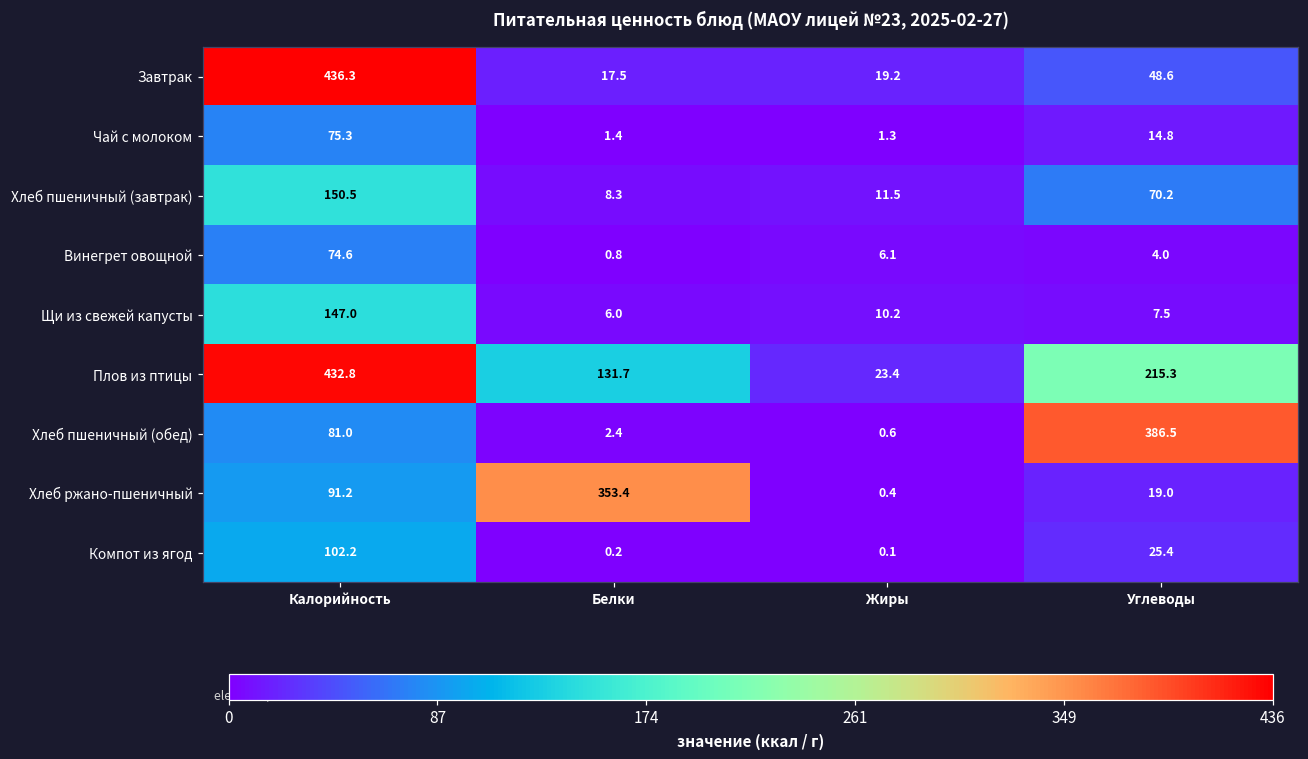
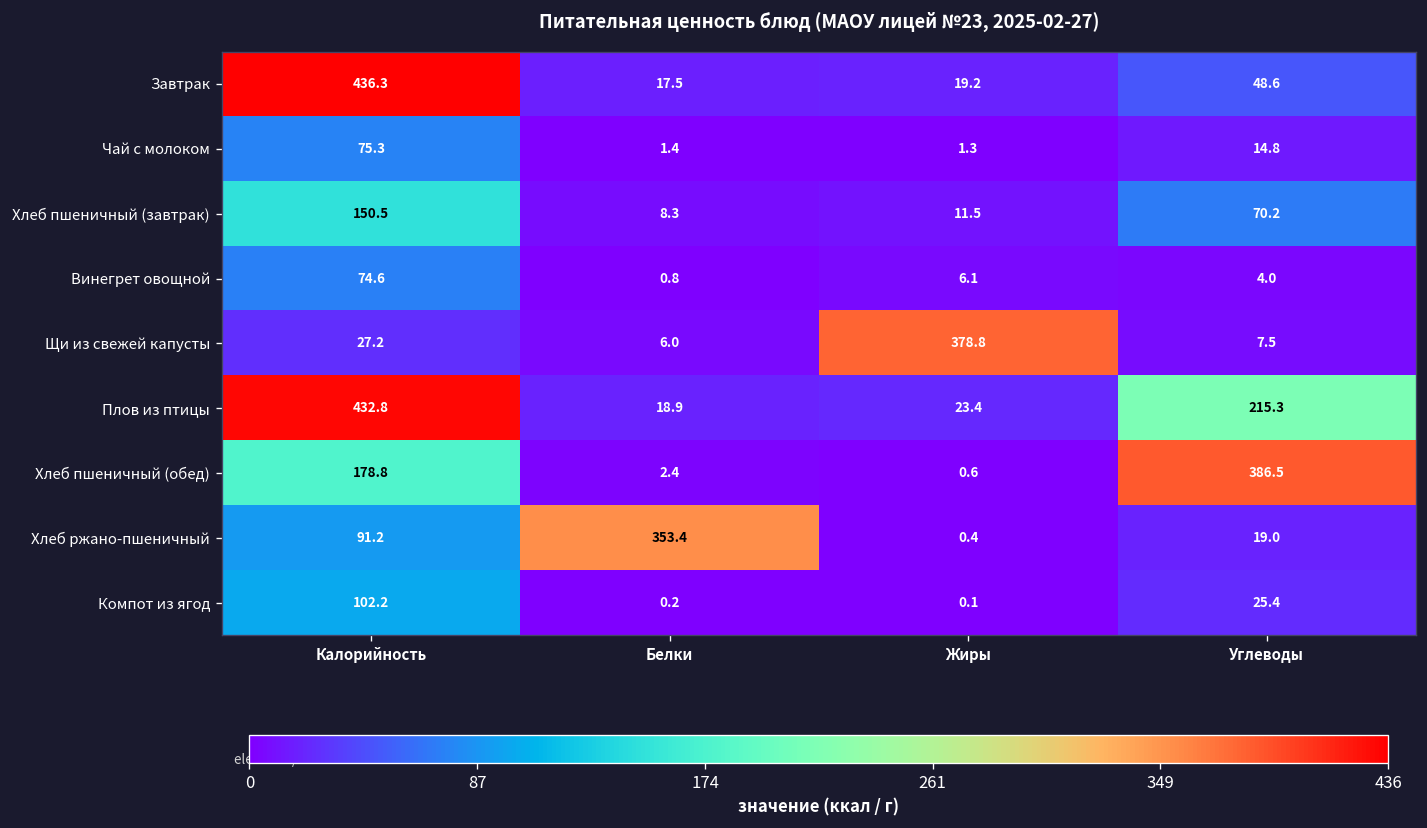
Щи из свежей капусты, Калорийность: 147.0 -> 27.2
Щи из свежей капусты, Жиры: 10.2 -> 378.8
Плов из птицы, Белки: 131.7 -> 18.9
Хлеб пшеничный (обед), Калорийность: 81.0 -> 178.8
